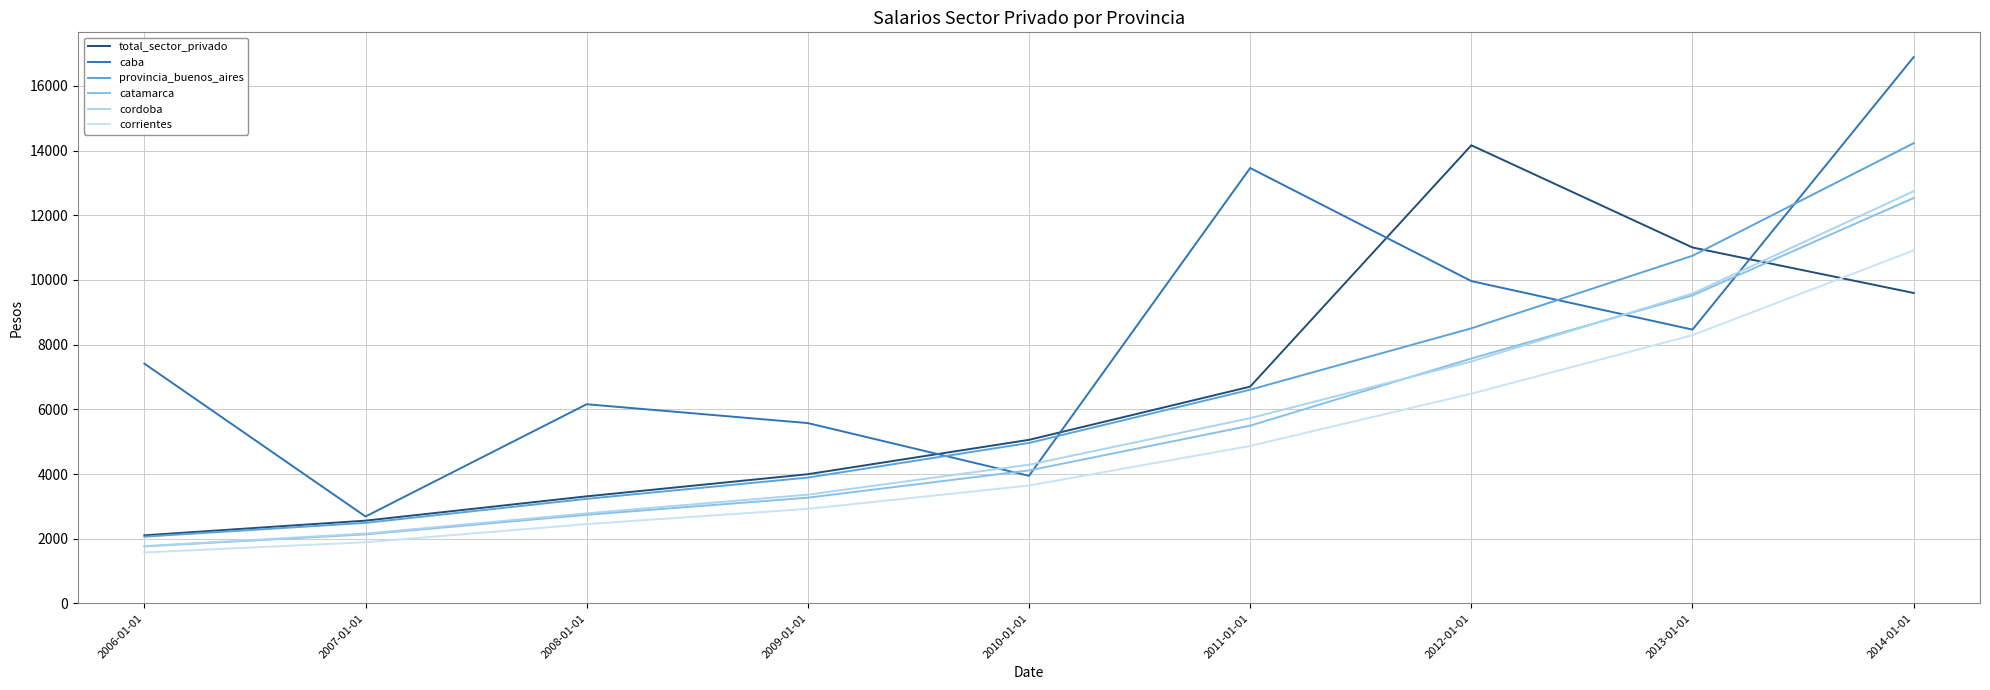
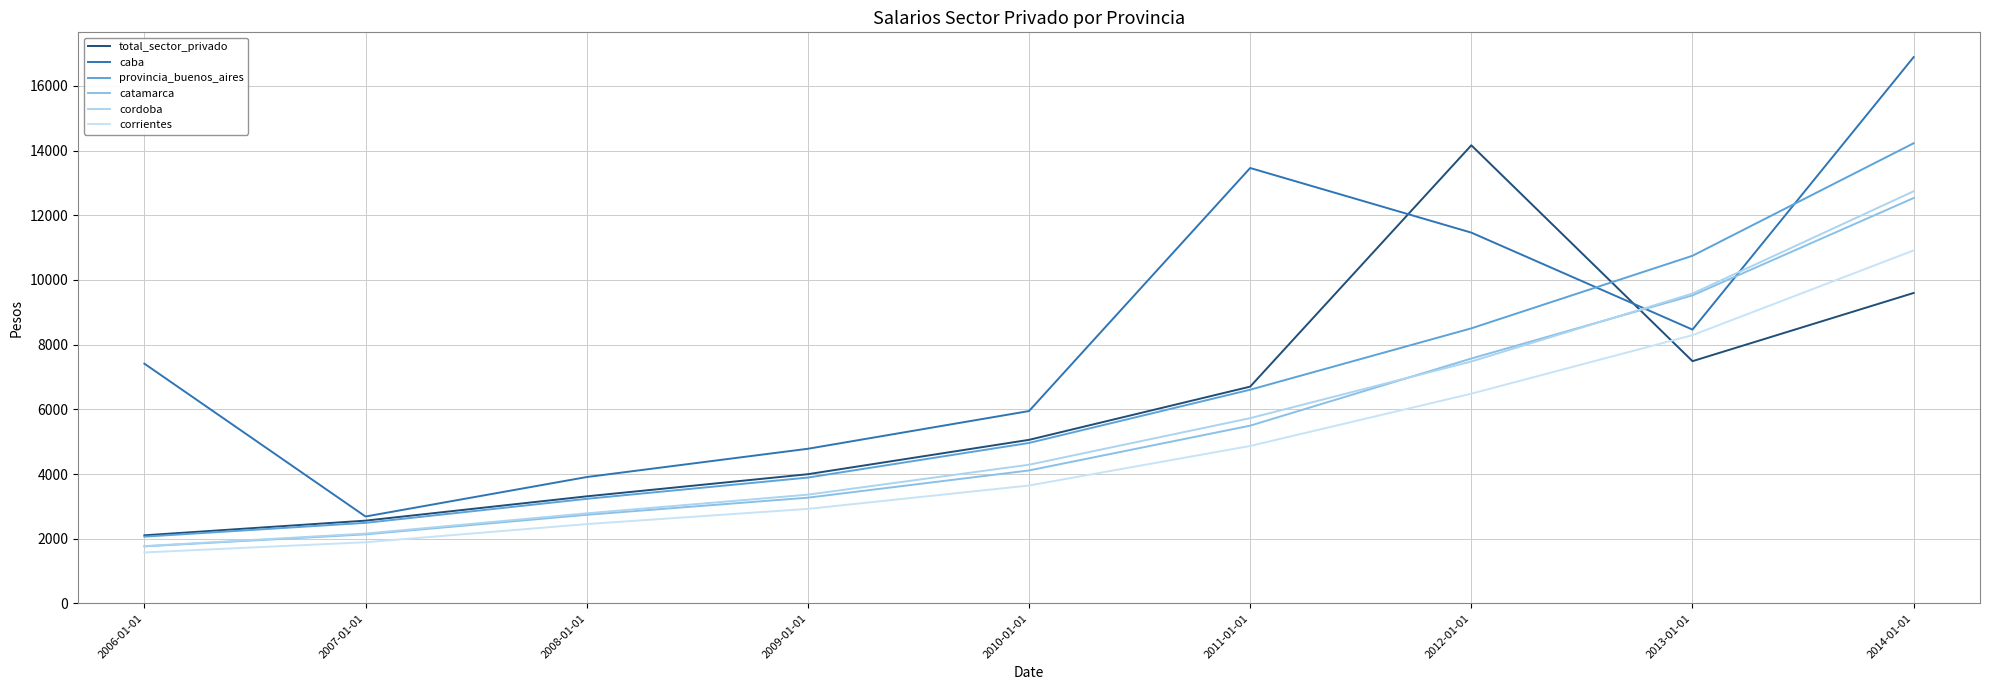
caba, 2008-01-01: 6200 -> 3900
caba, 2009-01-01: 5600 -> 4800
caba, 2010-01-01: 3900 -> 5900
caba, 2012-01-01: 10000 -> 11500
total_sector_privado, 2013-01-01: 11000 -> 7500
